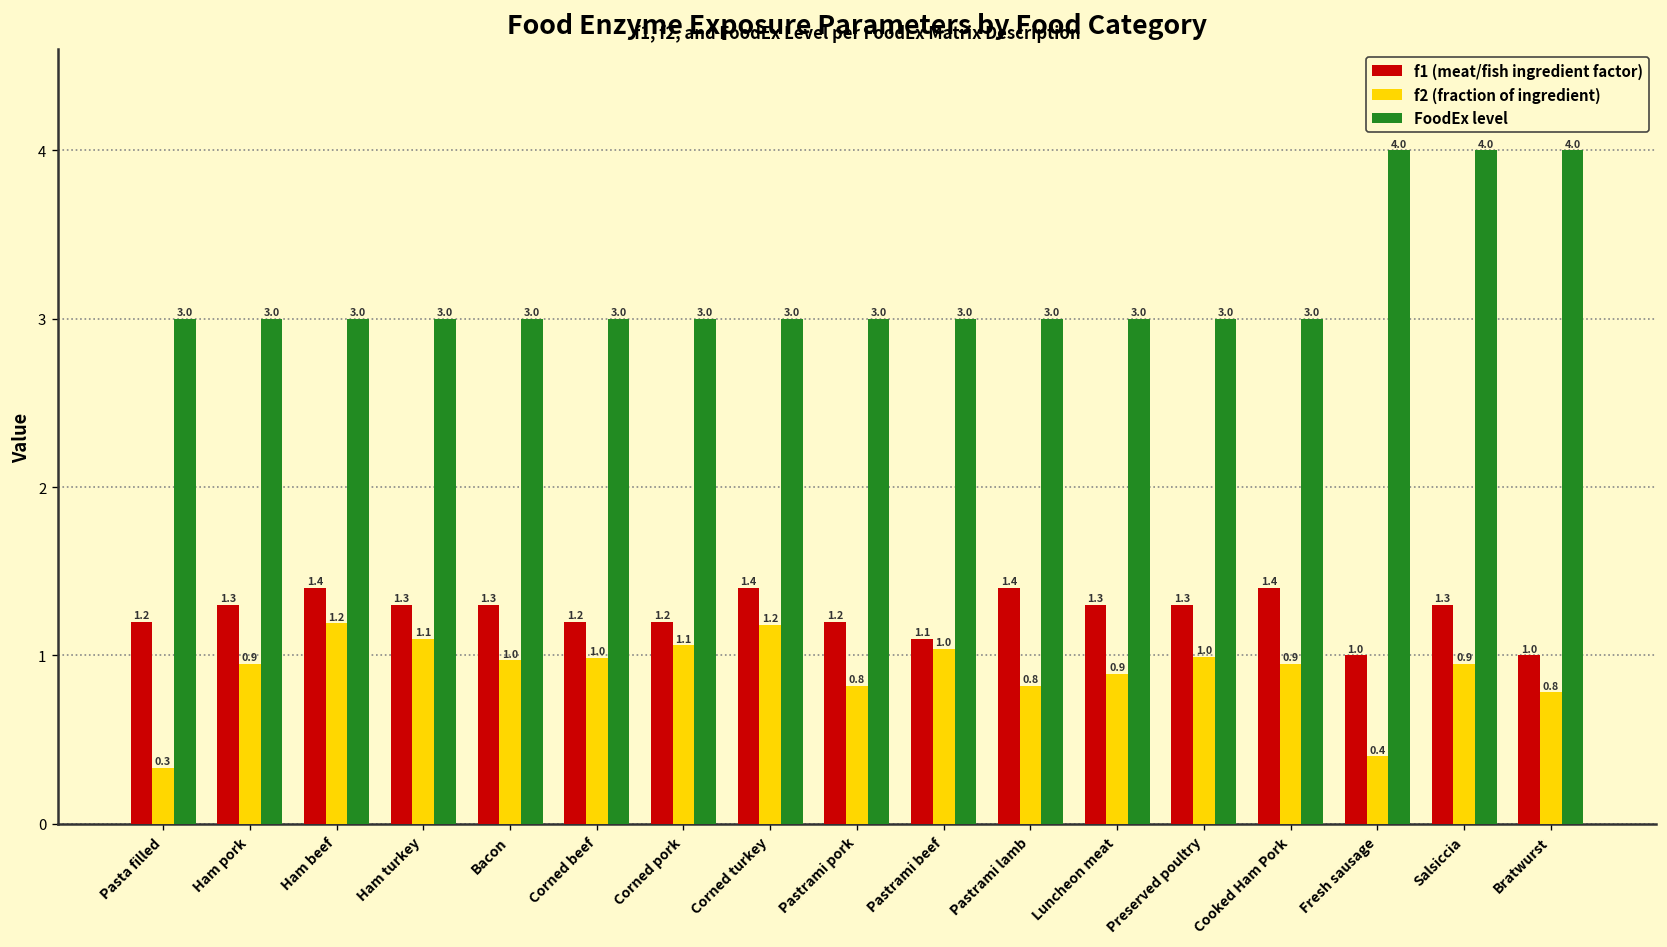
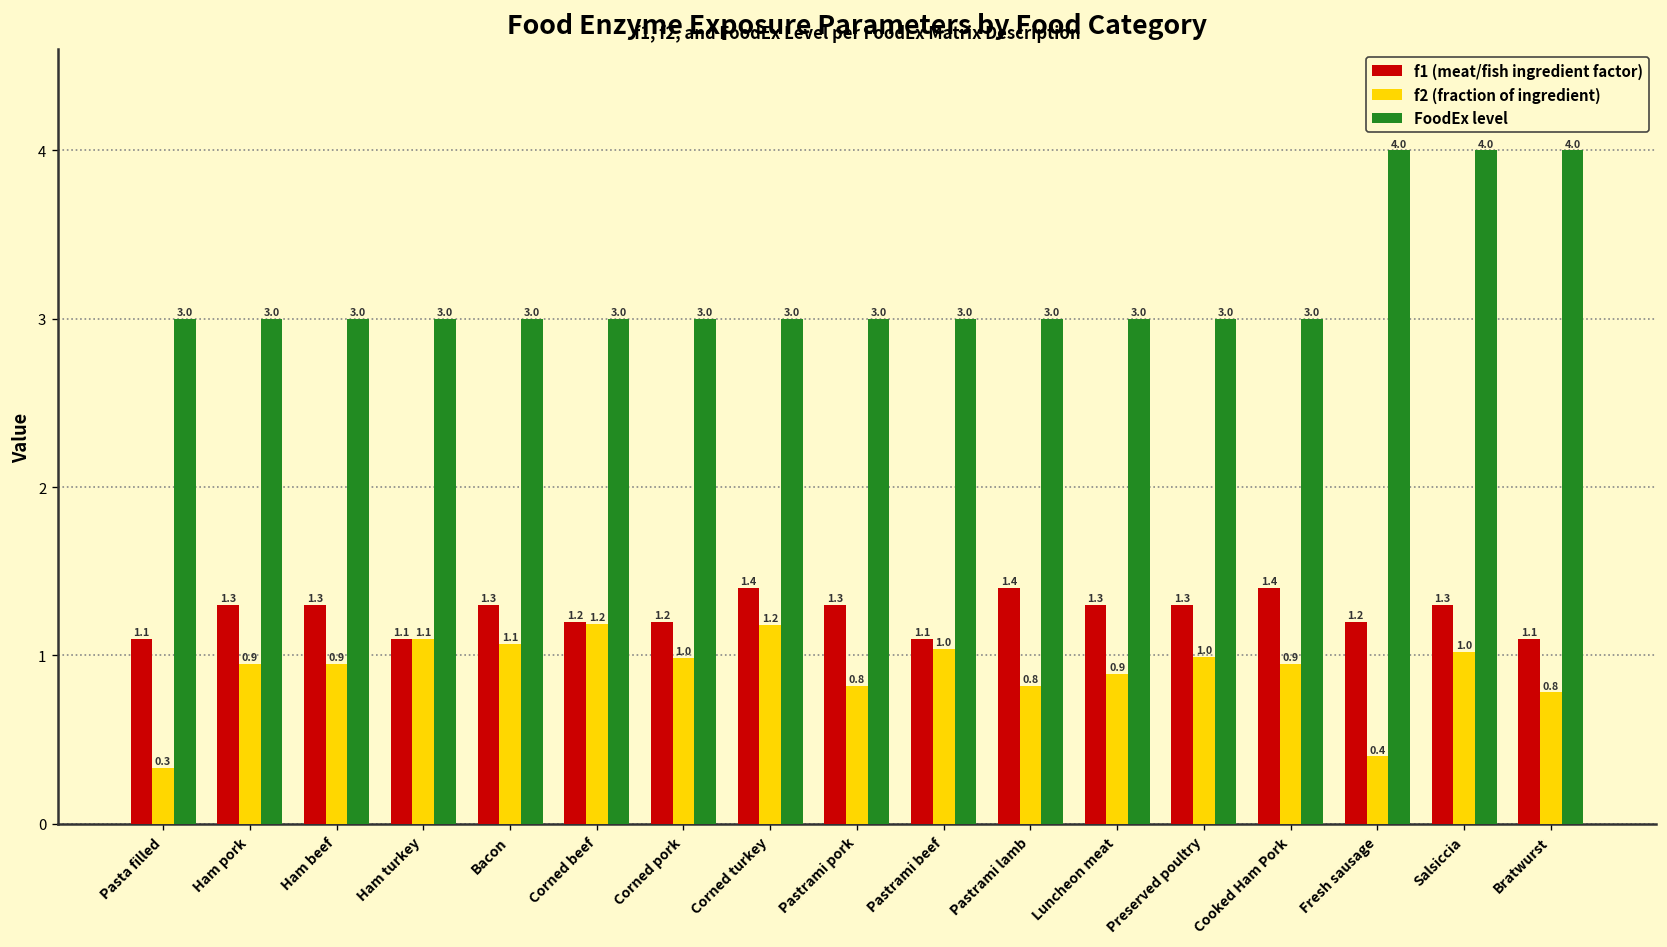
f1 (meat/fish ingredient factor), Pasta filled: 1.2 -> 1.1
f1 (meat/fish ingredient factor), Ham beef: 1.4 -> 1.3
f2 (fraction of ingredient), Ham beef: 1.2 -> 0.9
f1 (meat/fish ingredient factor), Ham turkey: 1.3 -> 1.1
f2 (fraction of ingredient), Bacon: 1.0 -> 1.1
f2 (fraction of ingredient), Corned beef: 1.0 -> 1.2
f2 (fraction of ingredient), Corned pork: 1.1 -> 1.0
f1 (meat/fish ingredient factor), Pastrami pork: 1.2 -> 1.3
f1 (meat/fish ingredient factor), Fresh sausage: 1.0 -> 1.2
f2 (fraction of ingredient), Salsiccia: 0.9 -> 1.0
f1 (meat/fish ingredient factor), Bratwurst: 1.0 -> 1.1
